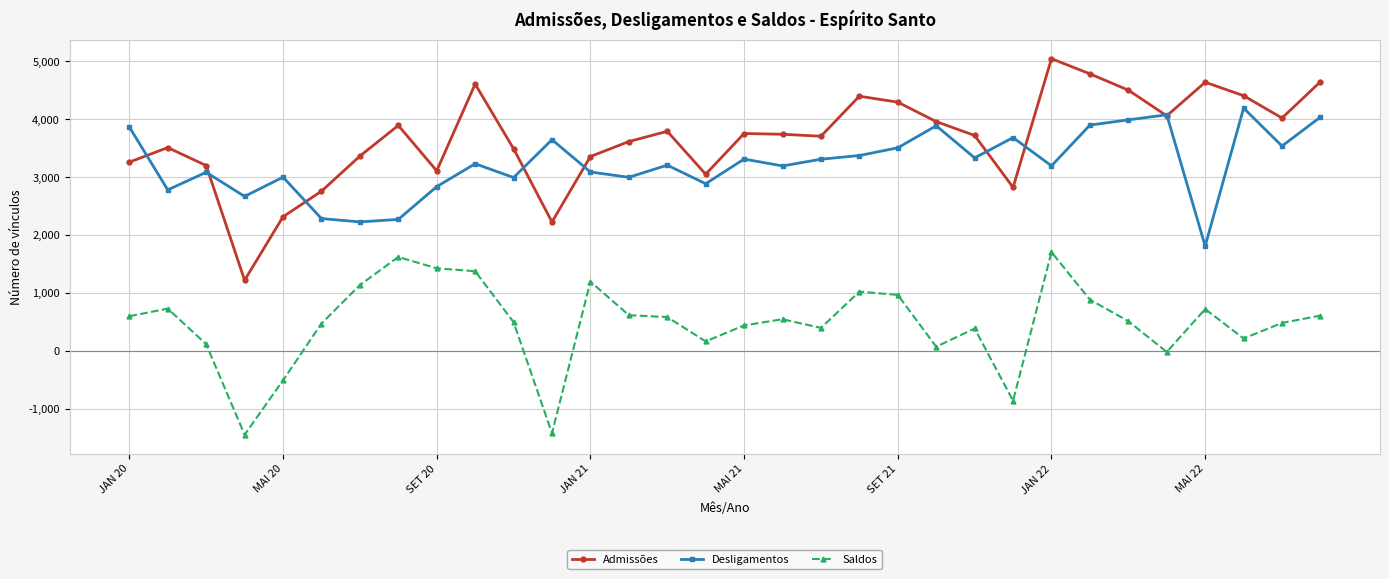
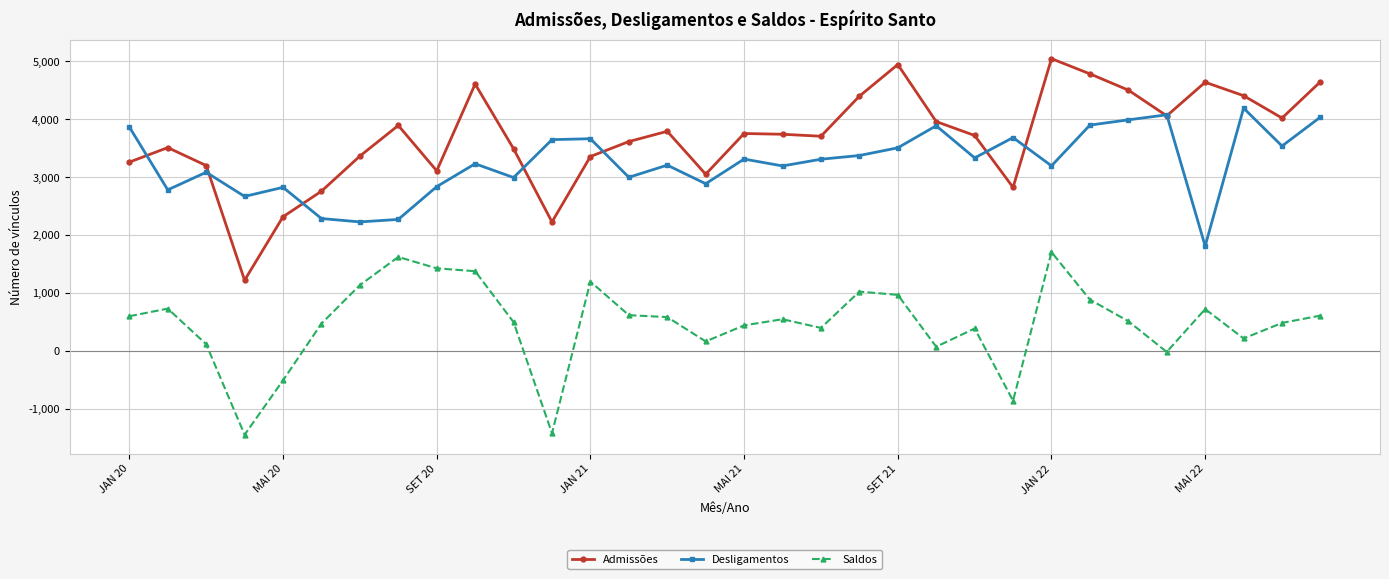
Desligamentos, MAI 20: 3,000 -> 2,800
Desligamentos, JAN 21: 3,100 -> 3,700
Admissões, SET 21: 4,300 -> 4,900
